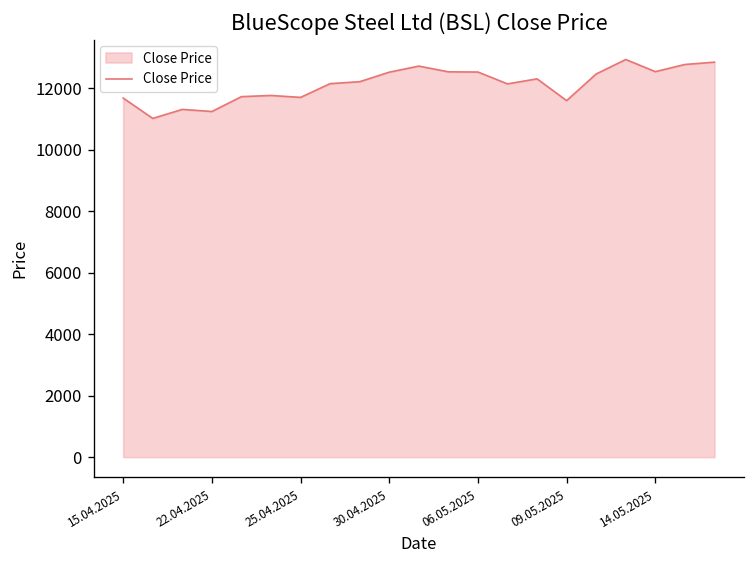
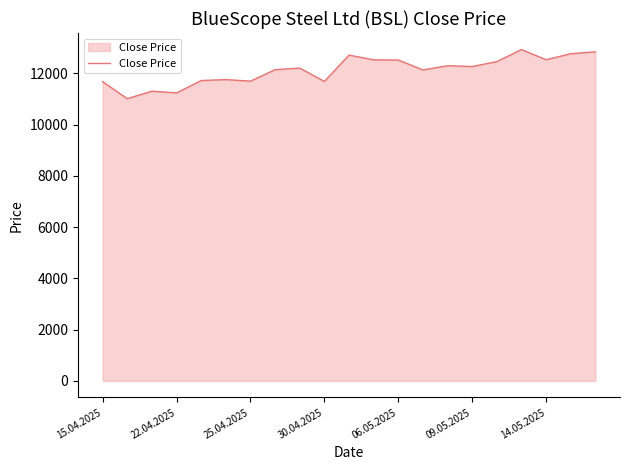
30.04.2025: 12500 -> 11700
09.05.2025: 11600 -> 12300
